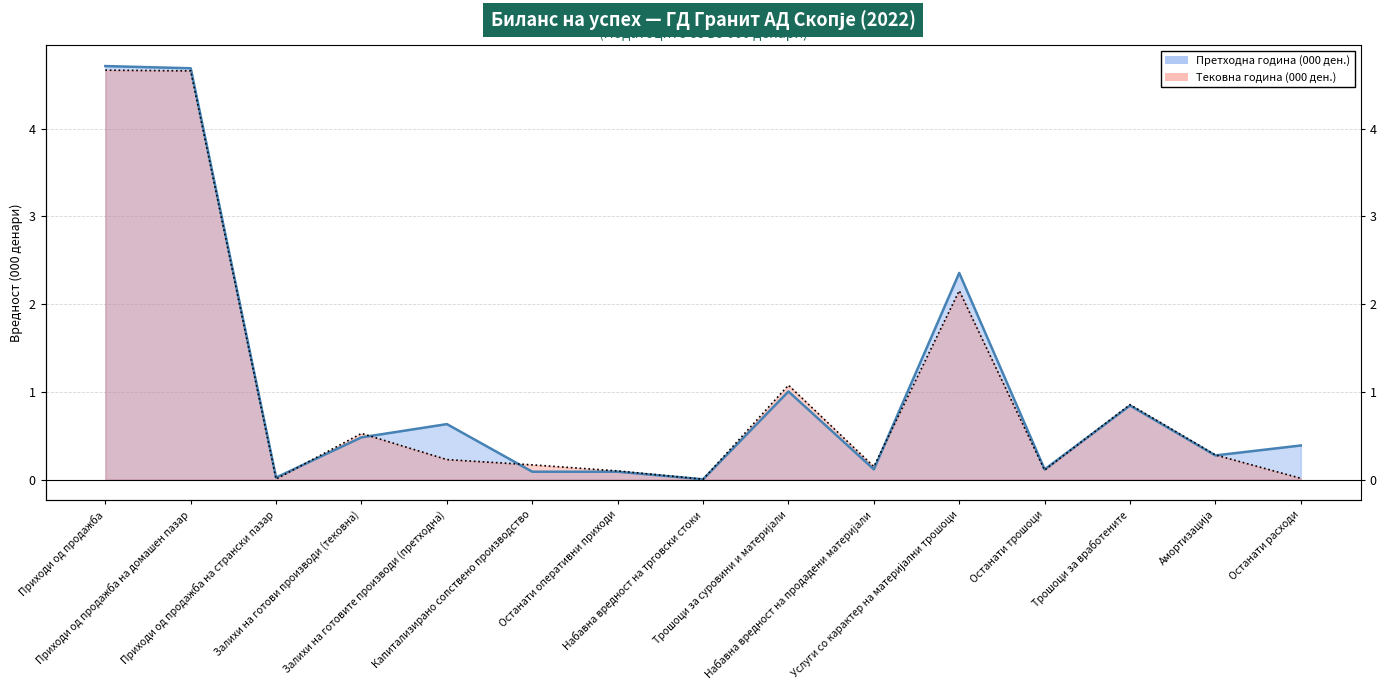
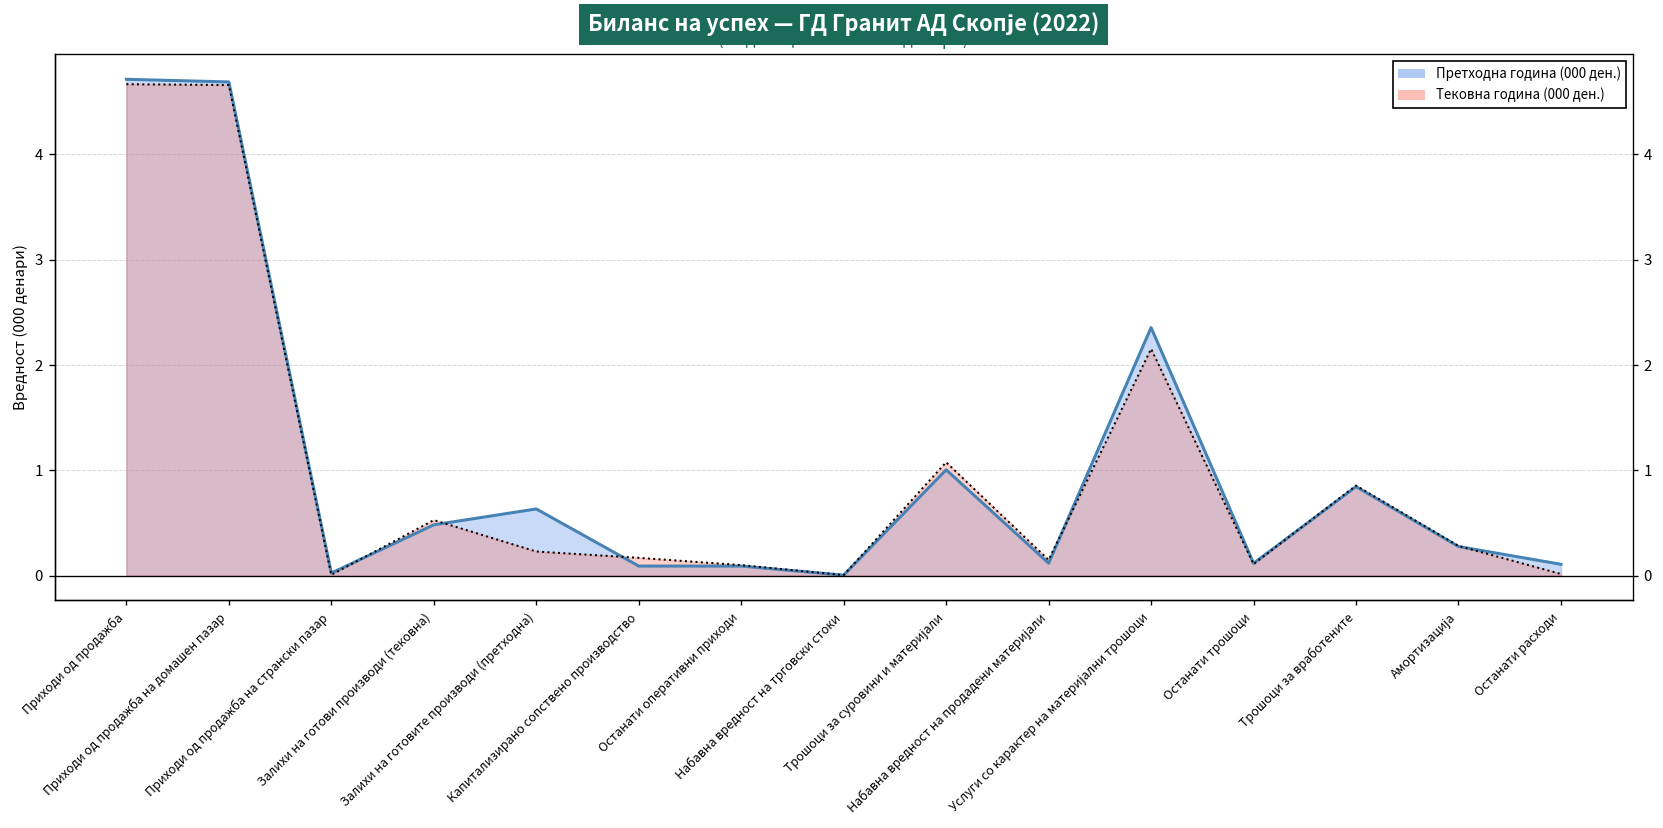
Претходна година (000 ден.), Останати расходи: 0.4 -> 0.1
